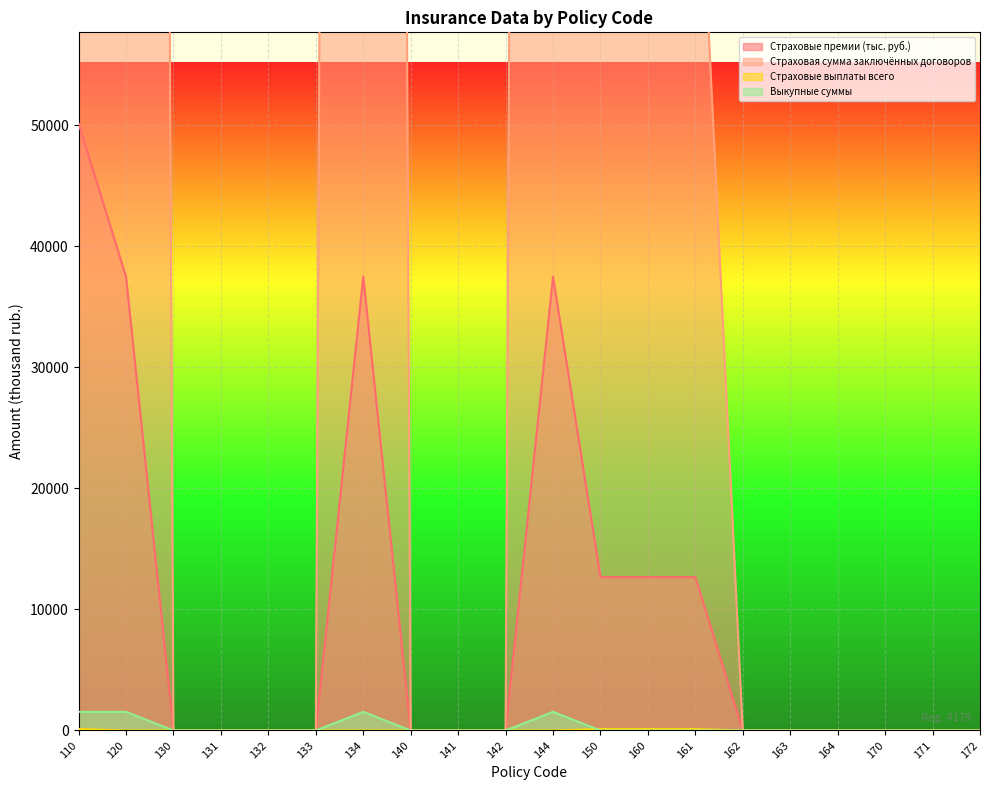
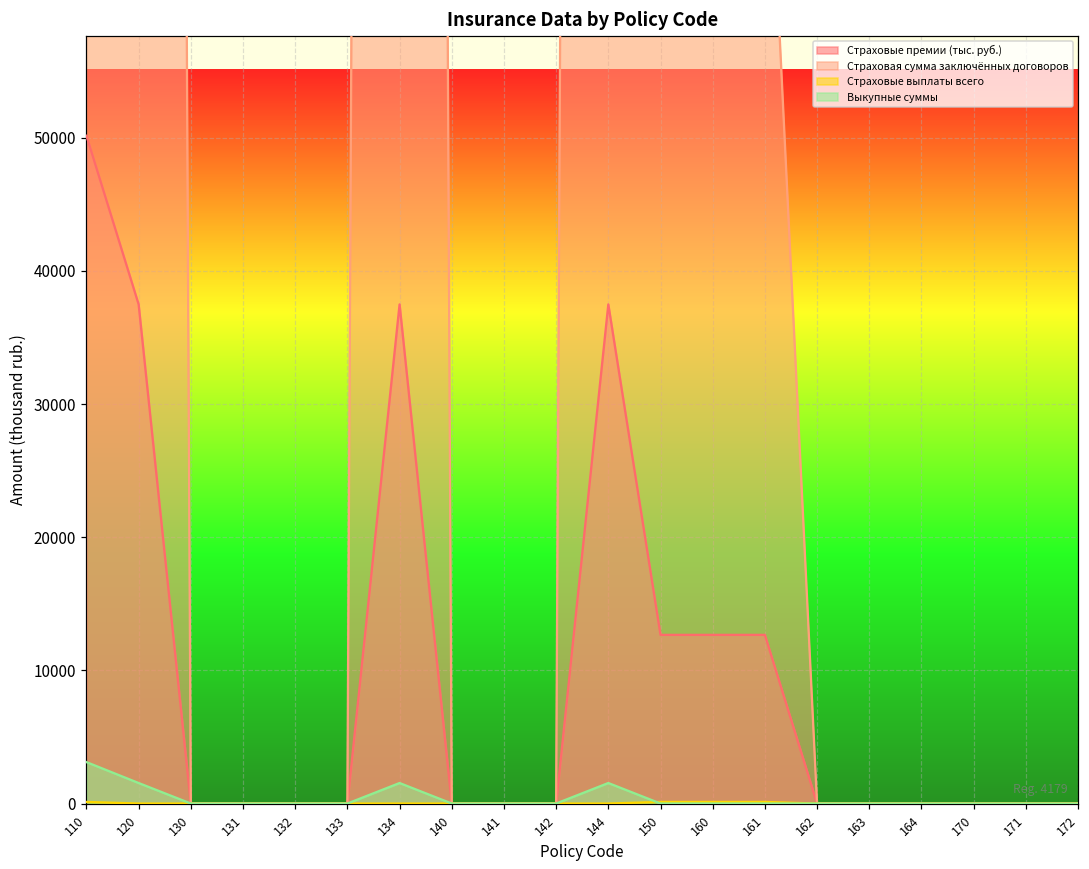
Выкупные суммы, 110: 1500 -> 3100
